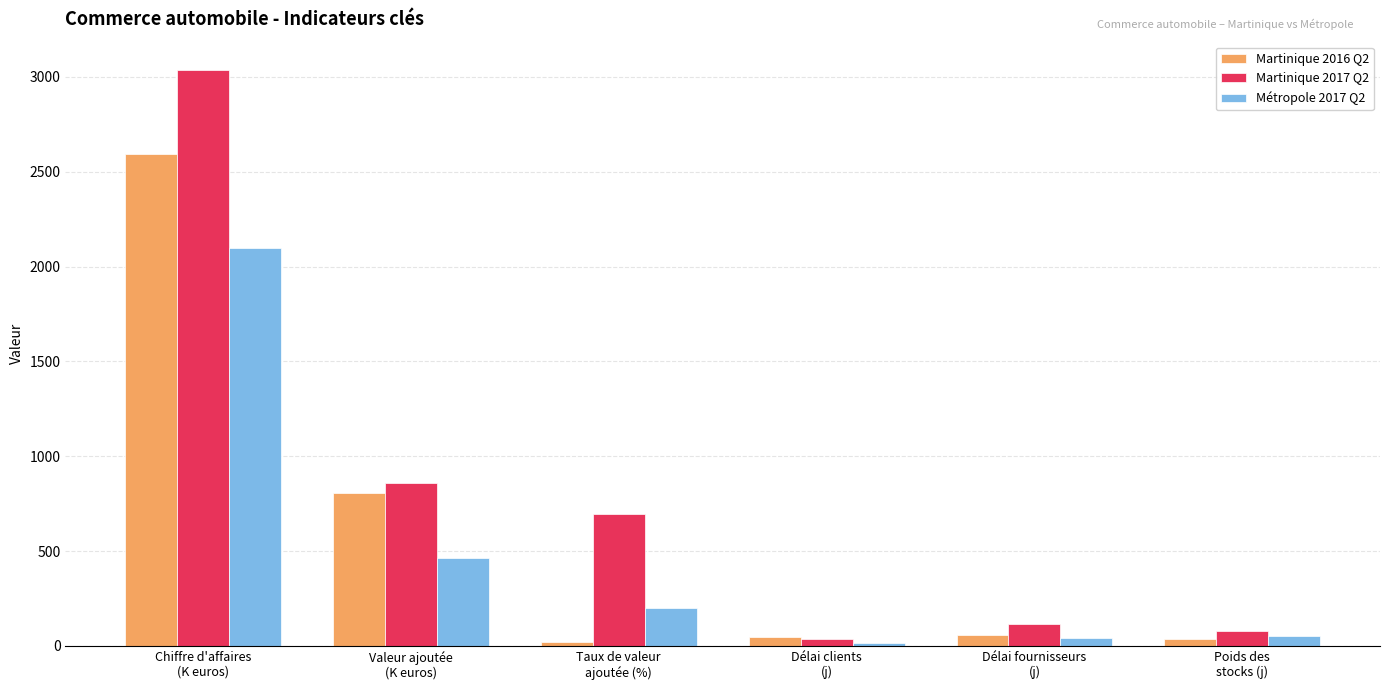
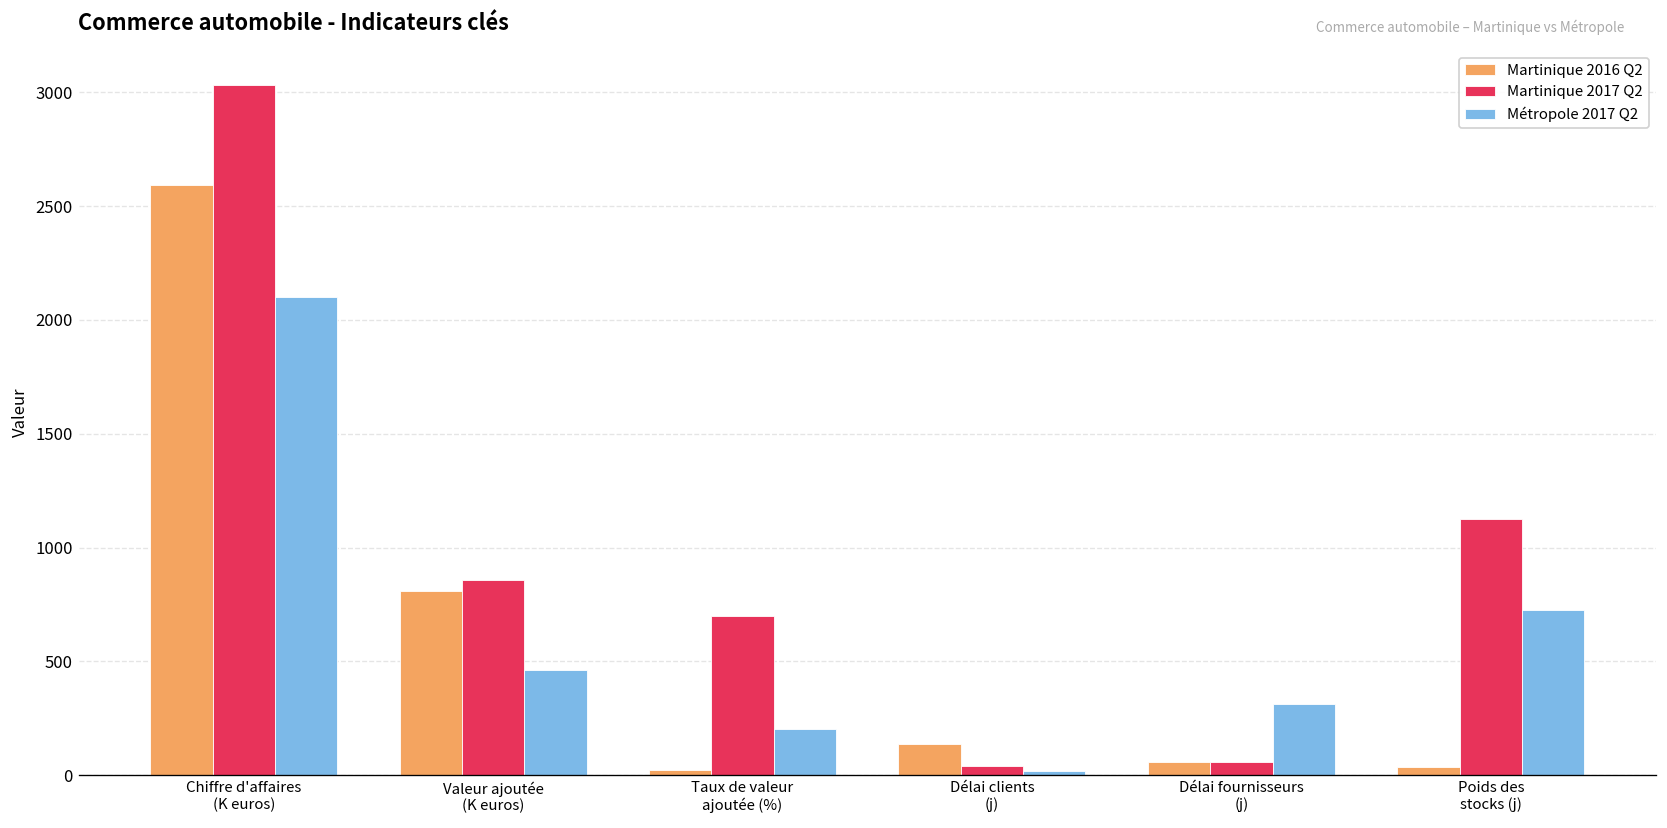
Martinique 2016 Q2, Délai clients (j): 40 -> 140
Martinique 2017 Q2, Délai fournisseurs (j): 120 -> 60
Métropole 2017 Q2, Délai fournisseurs (j): 40 -> 310
Martinique 2017 Q2, Poids des stocks (j): 80 -> 1130
Métropole 2017 Q2, Poids des stocks (j): 50 -> 730
